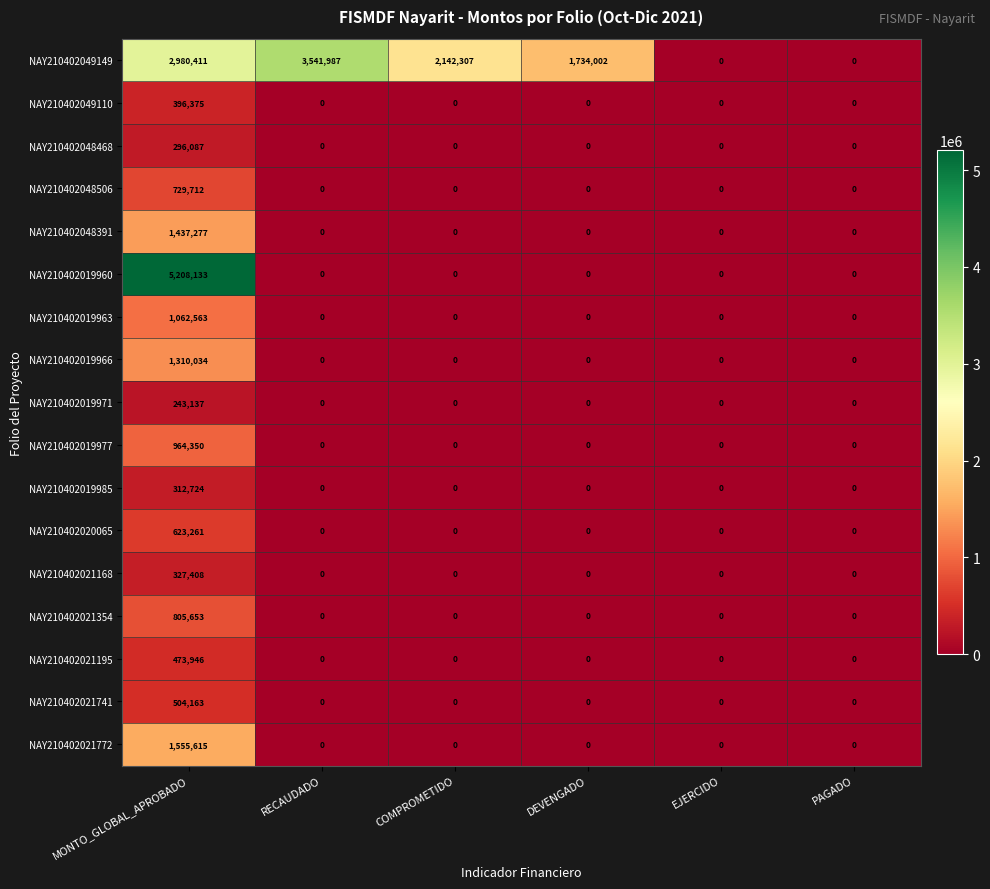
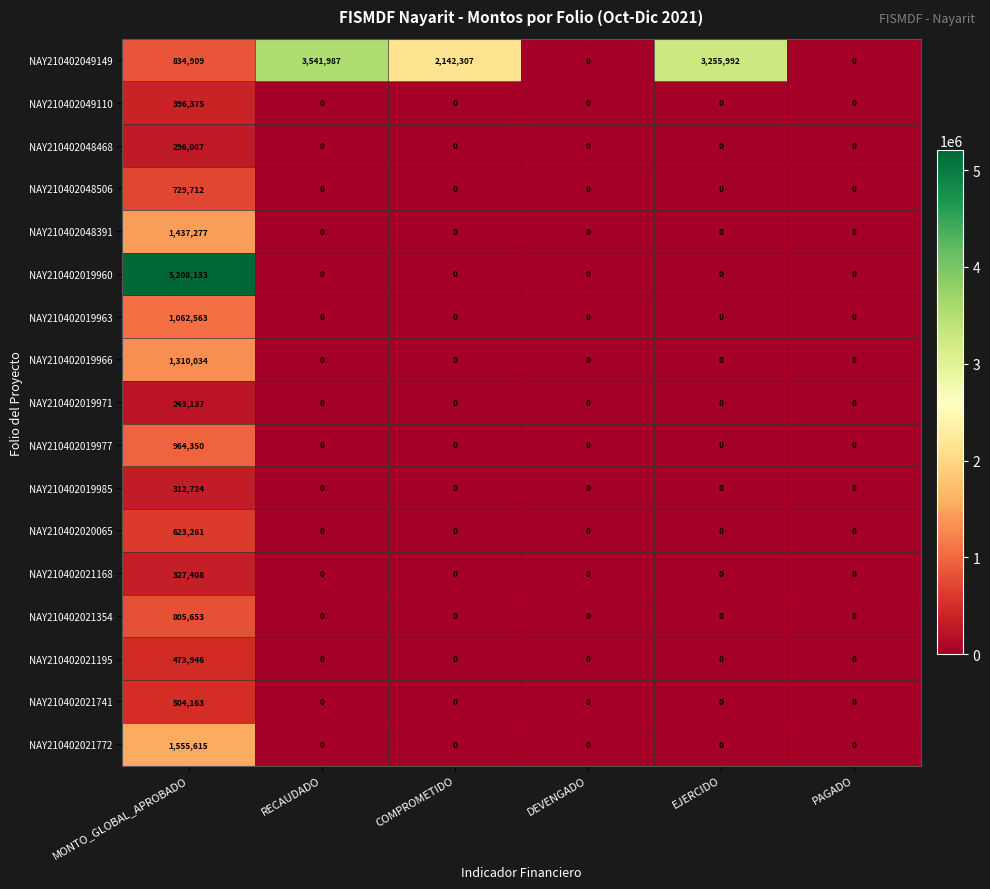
NAY210402049149, MONTO_GLOBAL_APROBADO: 2,980,411 -> 834,909
NAY210402049149, DEVENGADO: 1,734,002 -> 0
NAY210402049149, EJERCIDO: 0 -> 3,255,992
